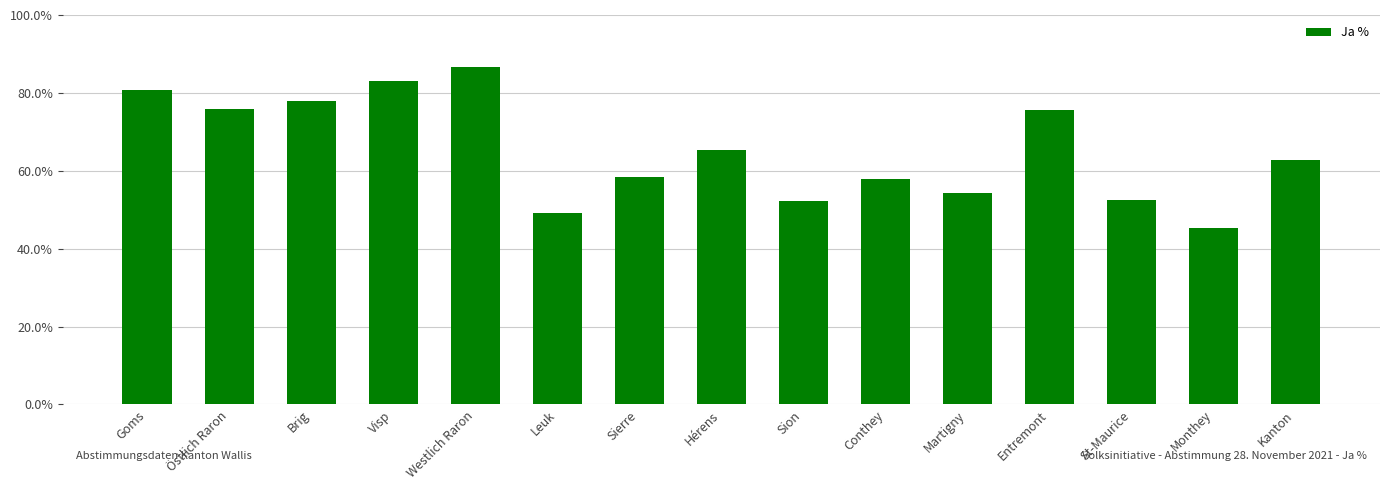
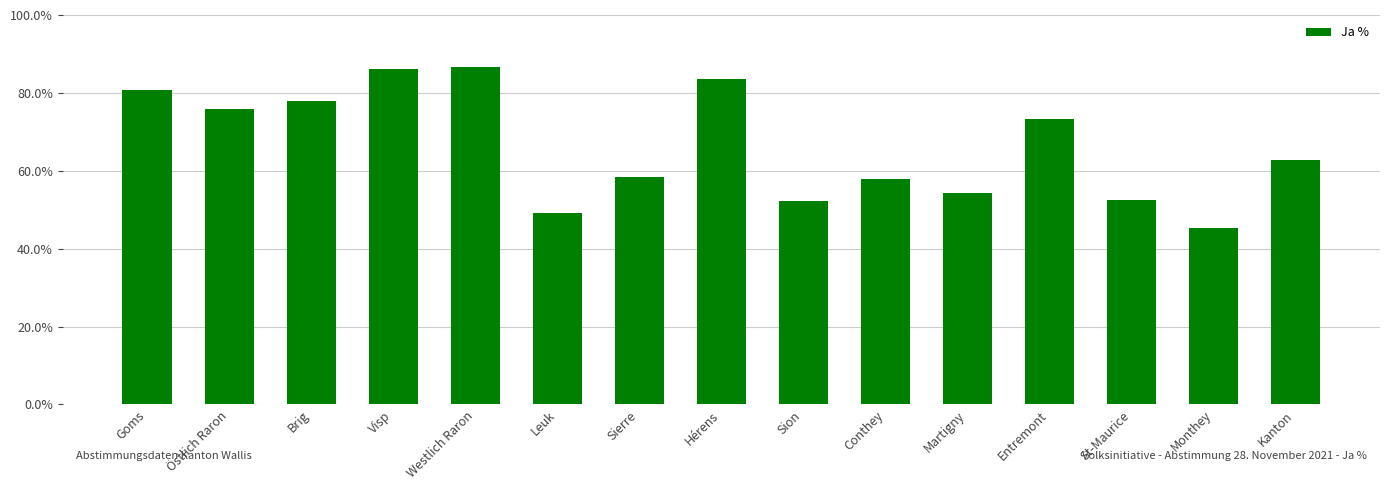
Visp: 83% -> 86%
Hérens: 65% -> 84%
Entremont: 76% -> 73%
